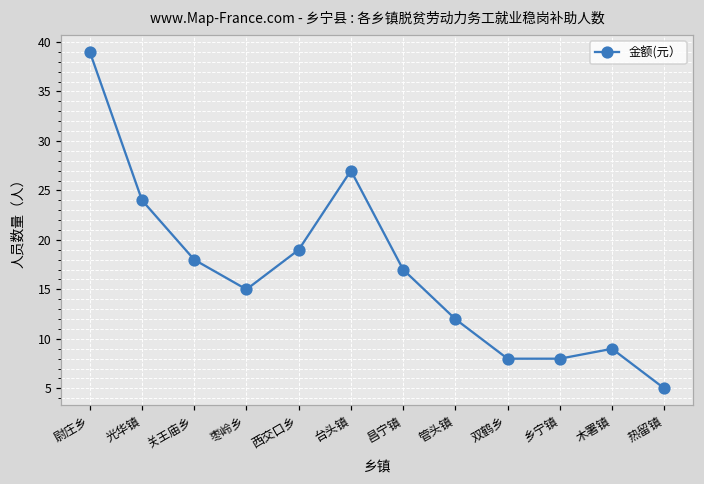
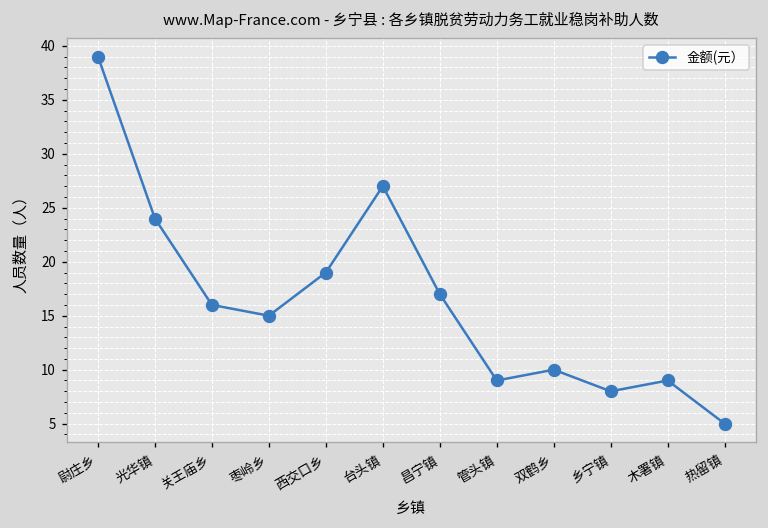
关王庙乡: 18 -> 16
管头镇: 12 -> 9
双鹤乡: 8 -> 10
